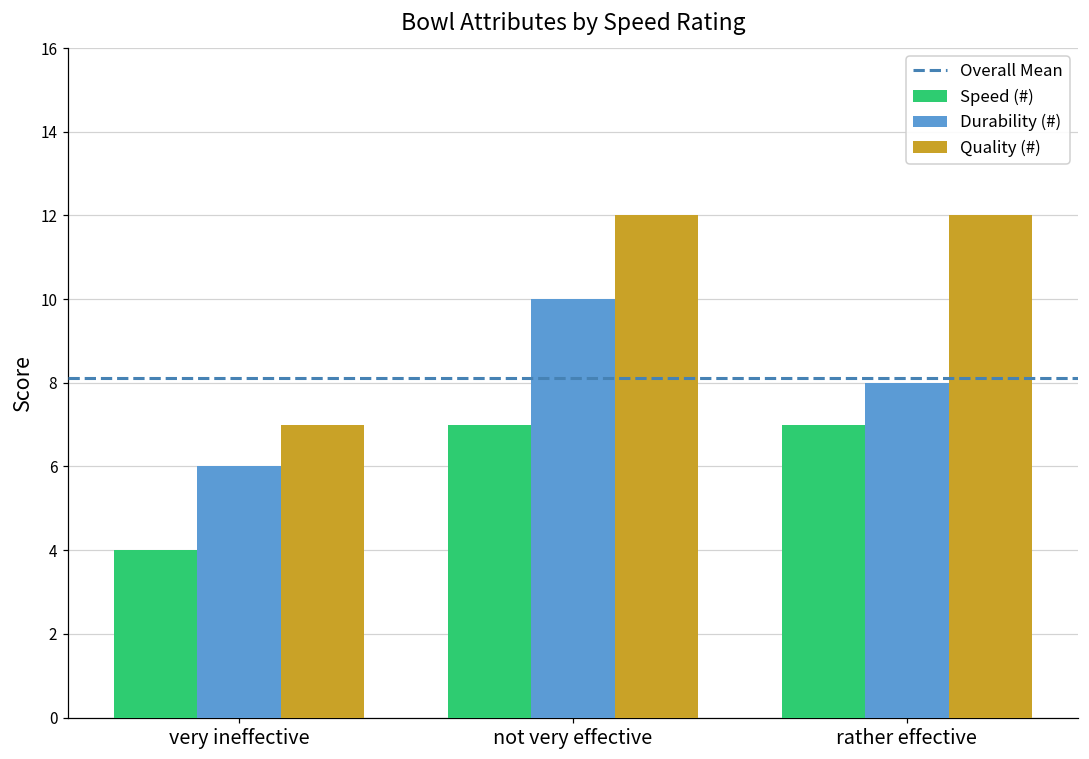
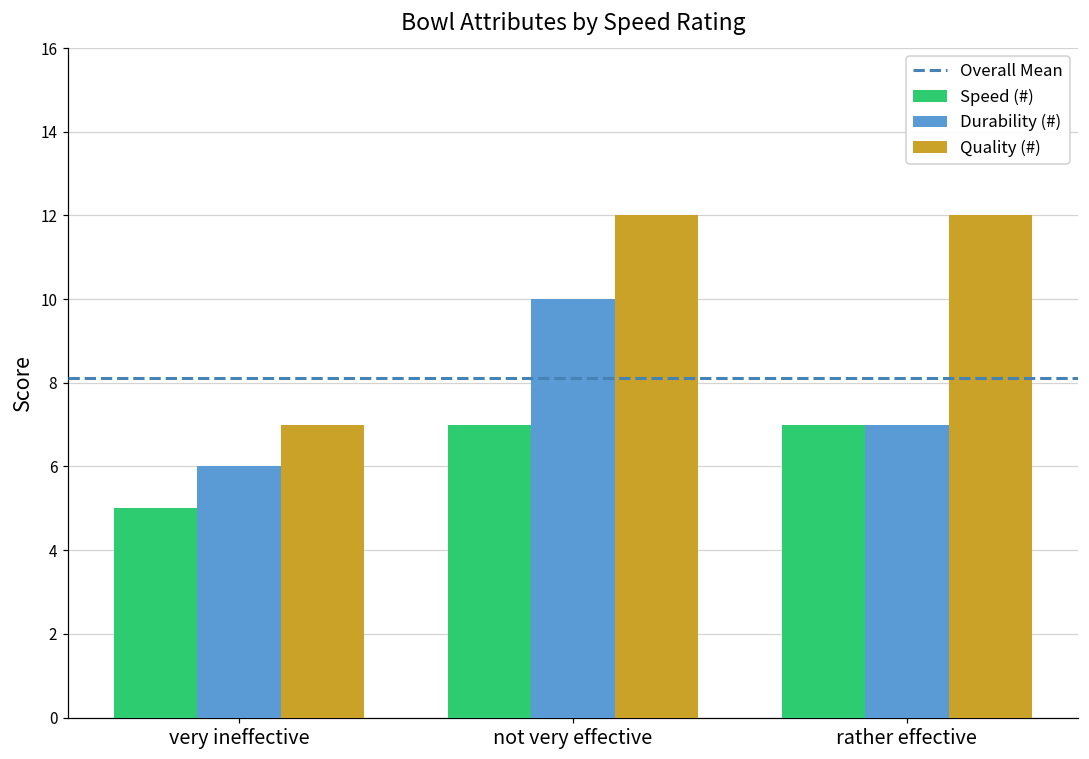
Speed (#), very ineffective: 4 -> 5
Durability (#), rather effective: 8 -> 7
